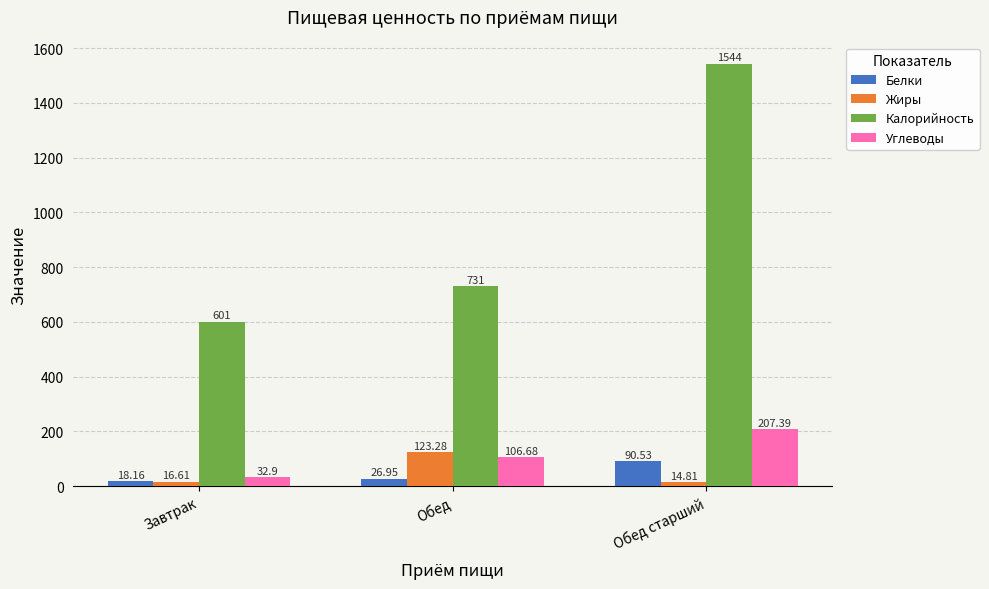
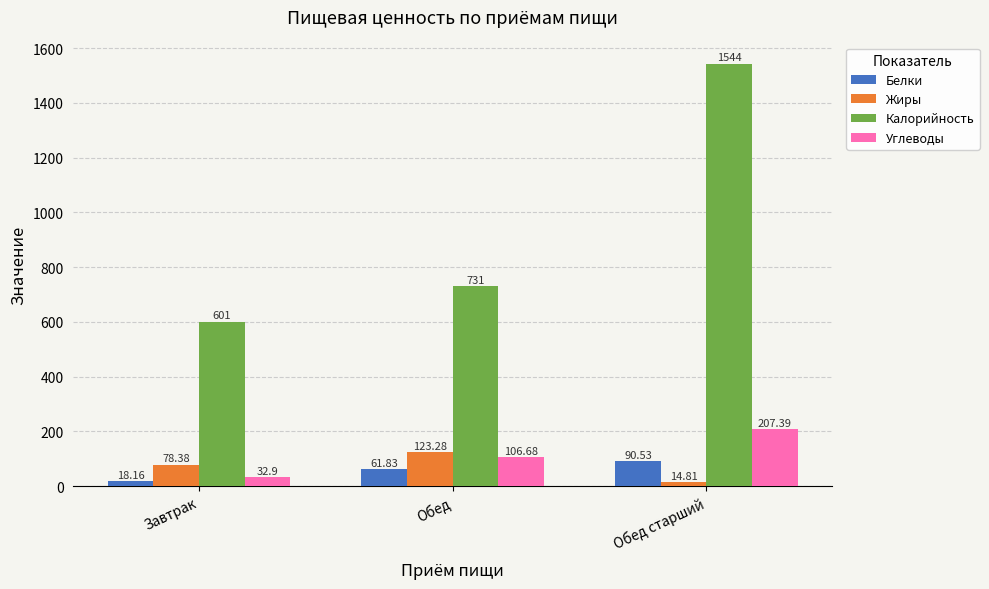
Жиры, Завтрак: 16.61 -> 78.38
Белки, Обед: 26.95 -> 61.83
